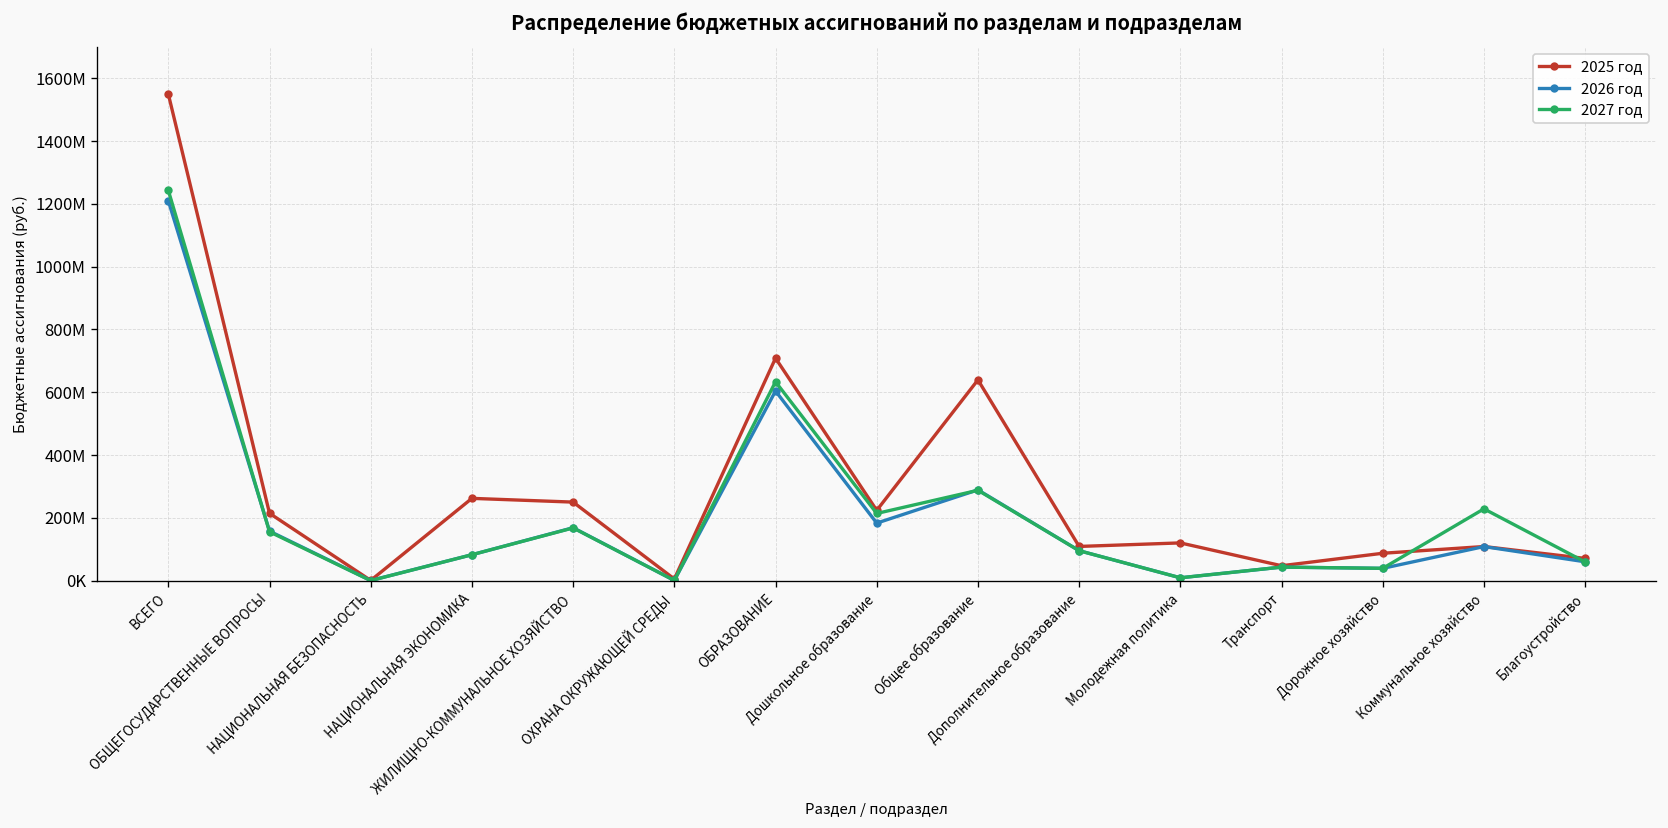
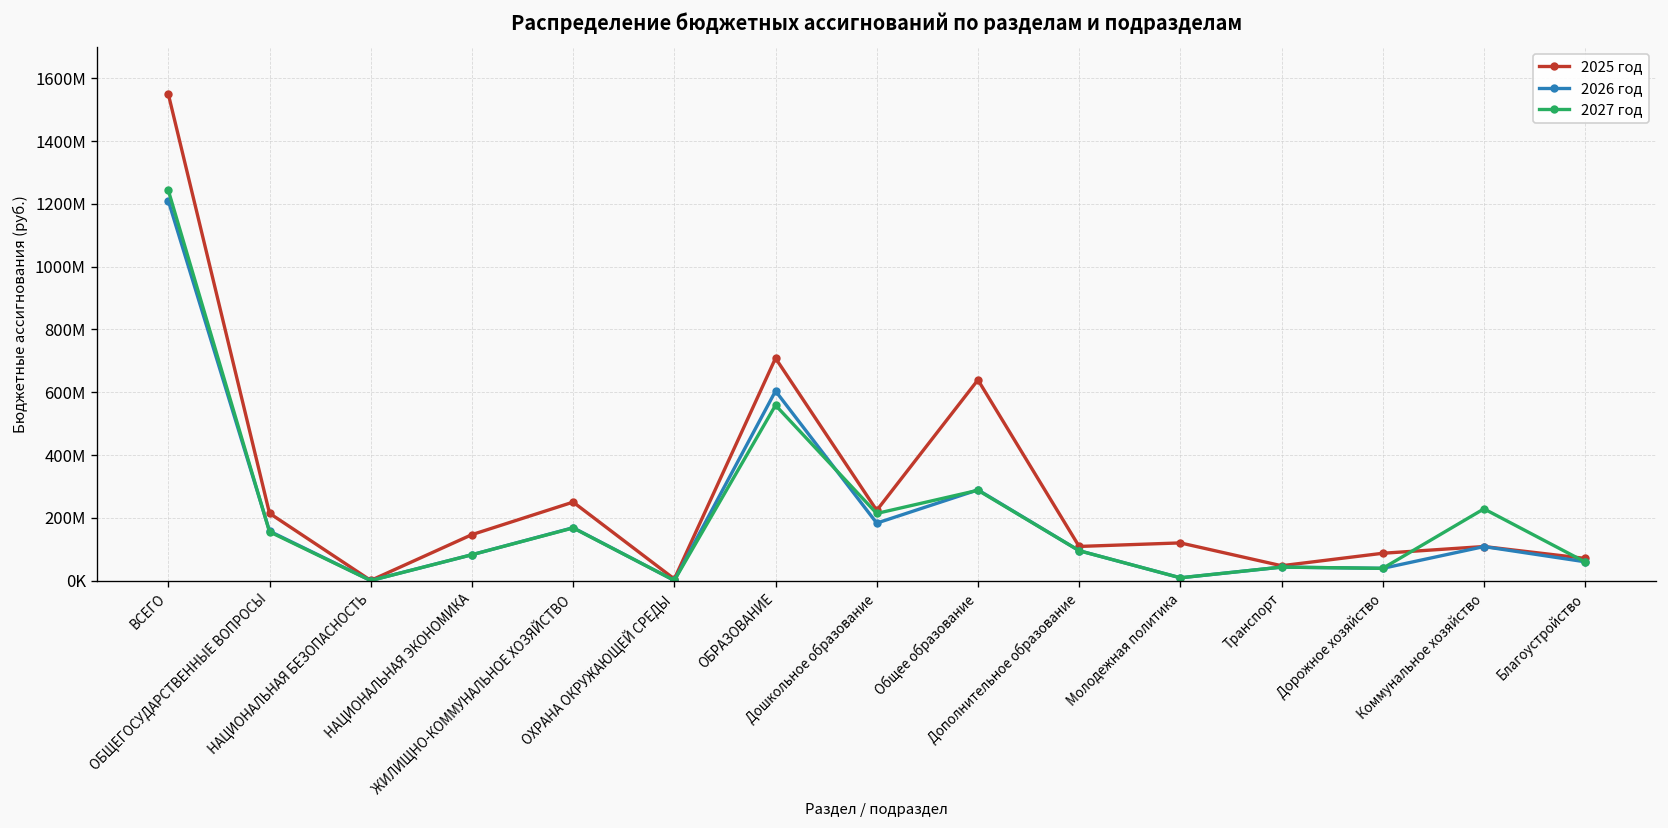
2025 год, НАЦИОНАЛЬНАЯ ЭКОНОМИКА: 260000000 -> 150000000
2027 год, ОБРАЗОВАНИЕ: 630000000 -> 560000000
